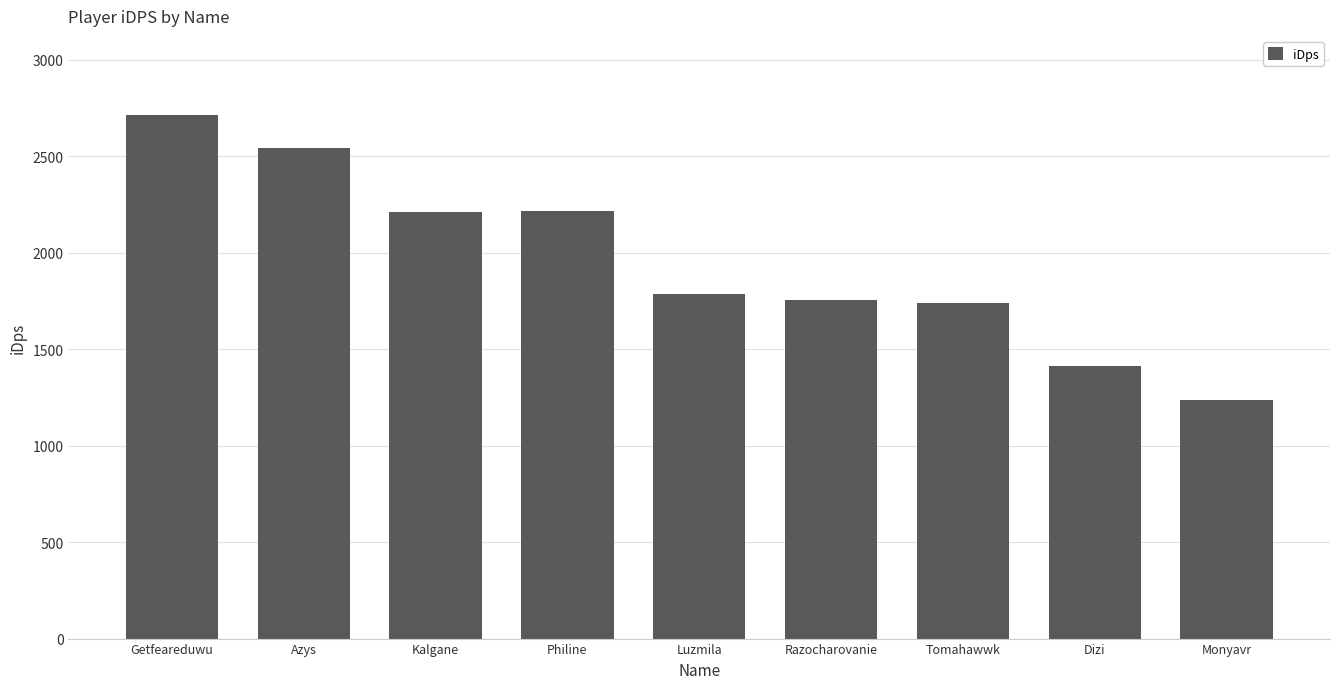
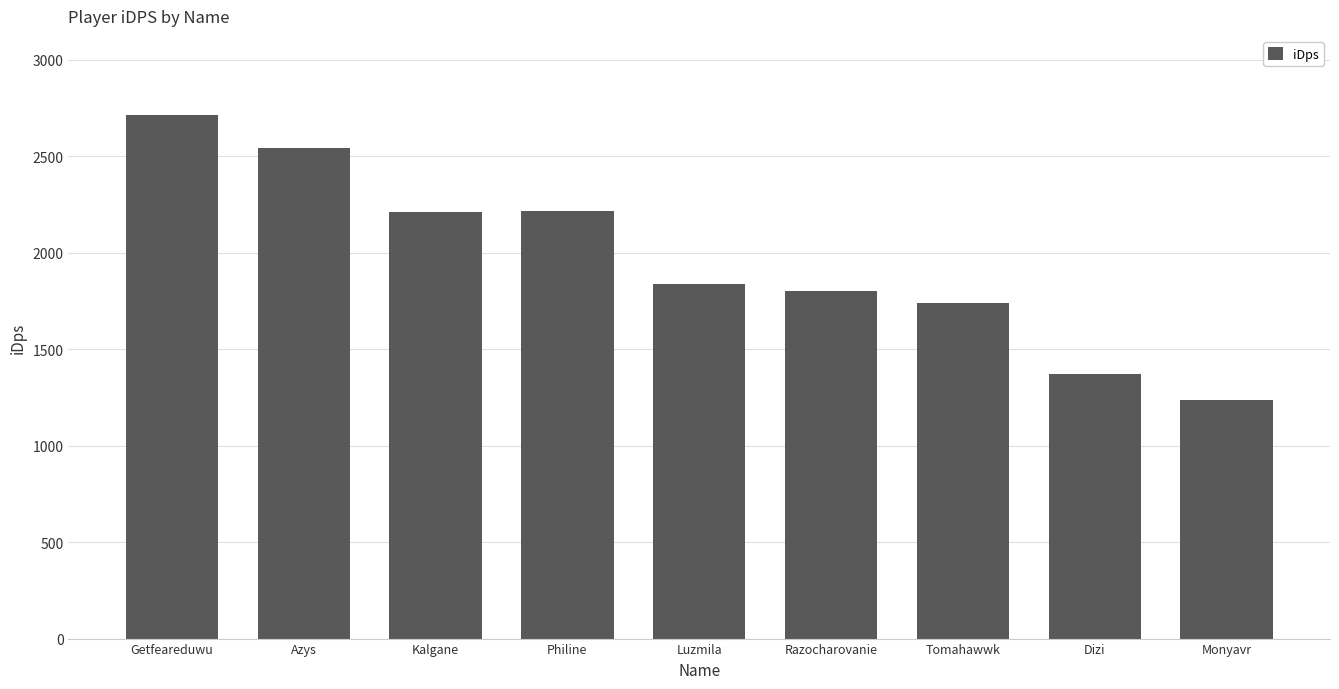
Luzmila: 1790 -> 1840
Razocharovanie: 1760 -> 1800
Dizi: 1410 -> 1370
